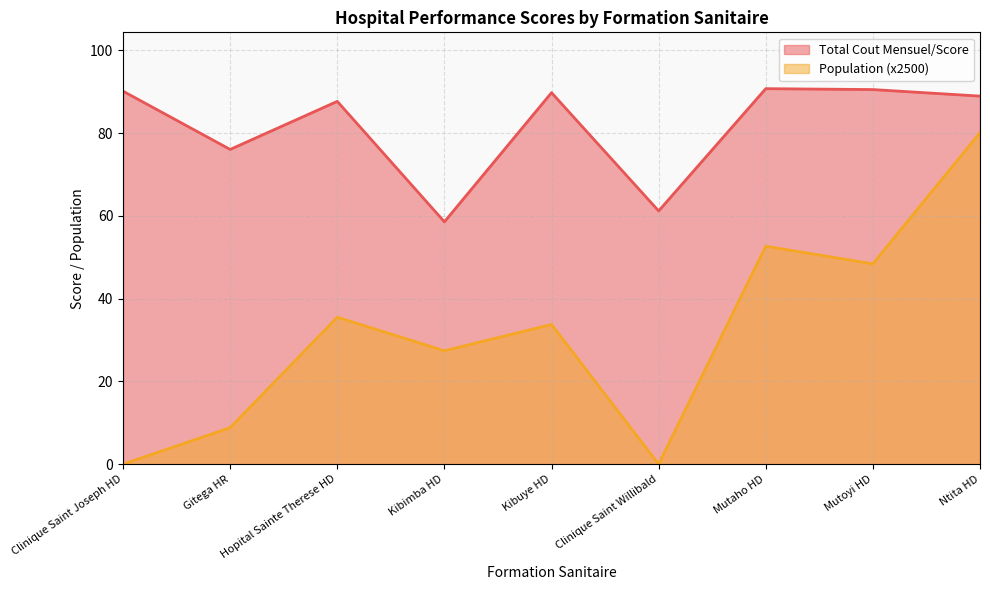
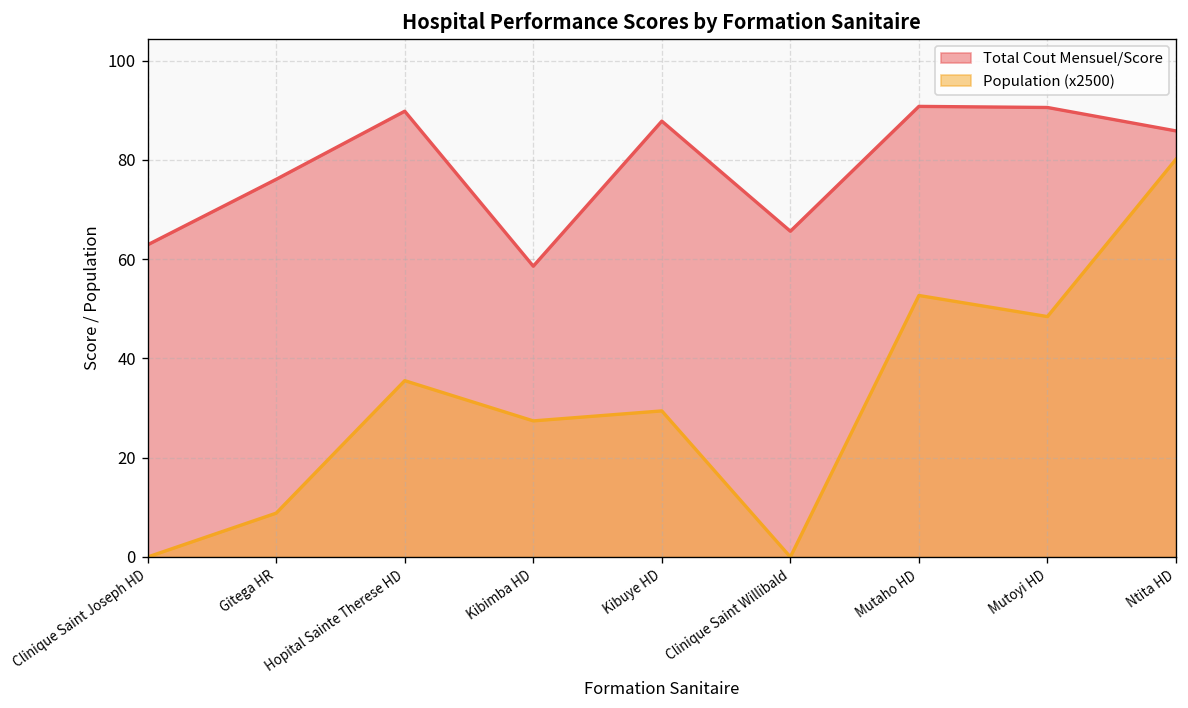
Total Cout Mensuel/Score, Clinique Saint Joseph HD: 90 -> 63
Total Cout Mensuel/Score, Hopital Sainte Therese HD: 88 -> 90
Total Cout Mensuel/Score, Kibuye HD: 90 -> 88
Population (x2500), Kibuye HD: 34 -> 29
Total Cout Mensuel/Score, Clinique Saint Willibald: 61 -> 66
Total Cout Mensuel/Score, Ntita HD: 89 -> 86
